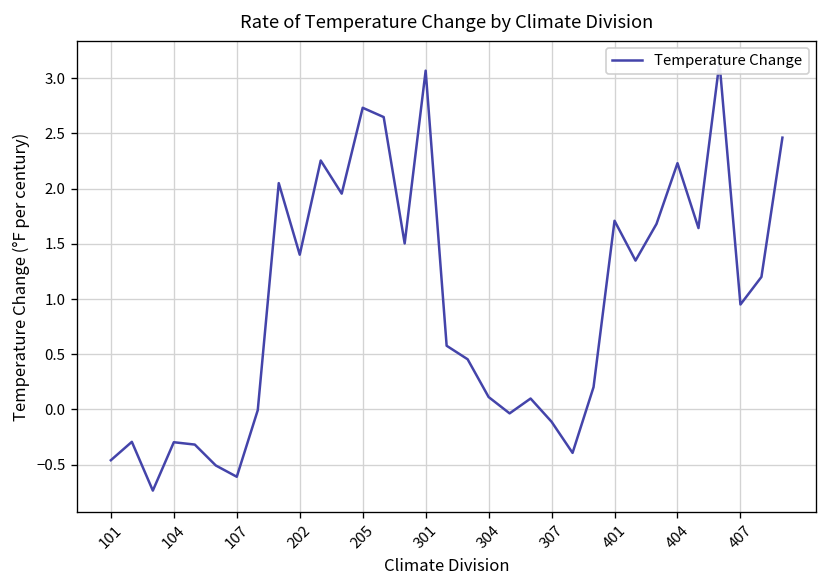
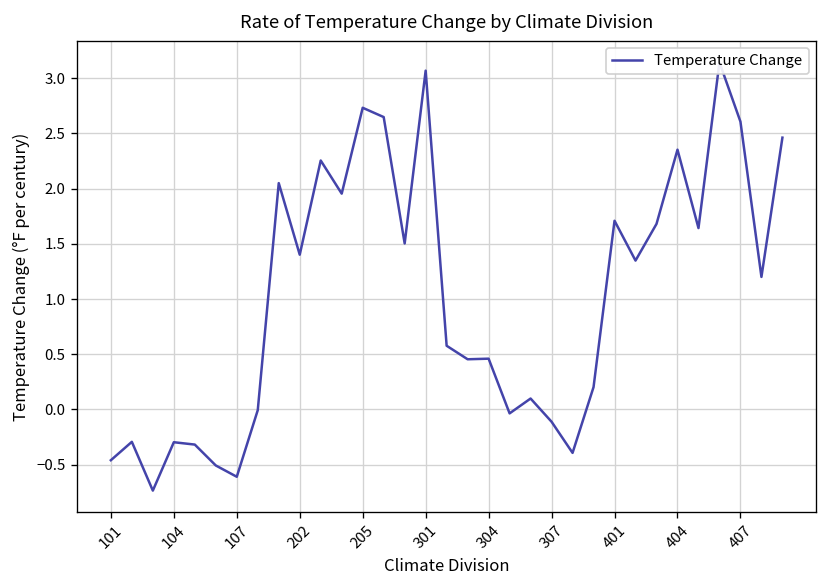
304: 0.1 -> 0.5
404: 2.2 -> 2.4
407: 1.0 -> 2.6
